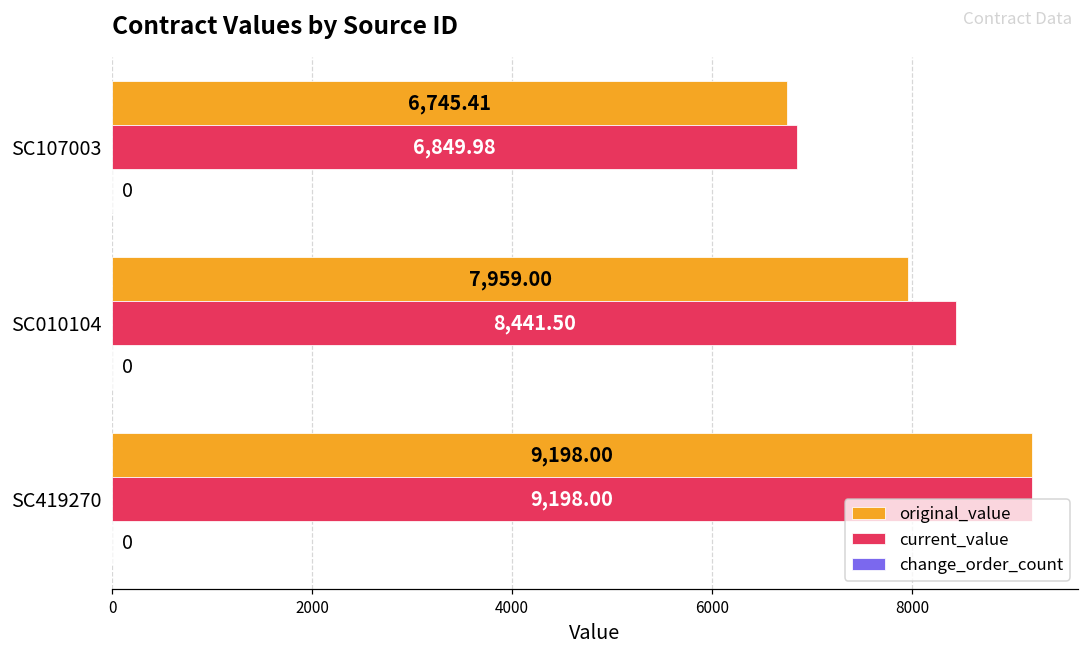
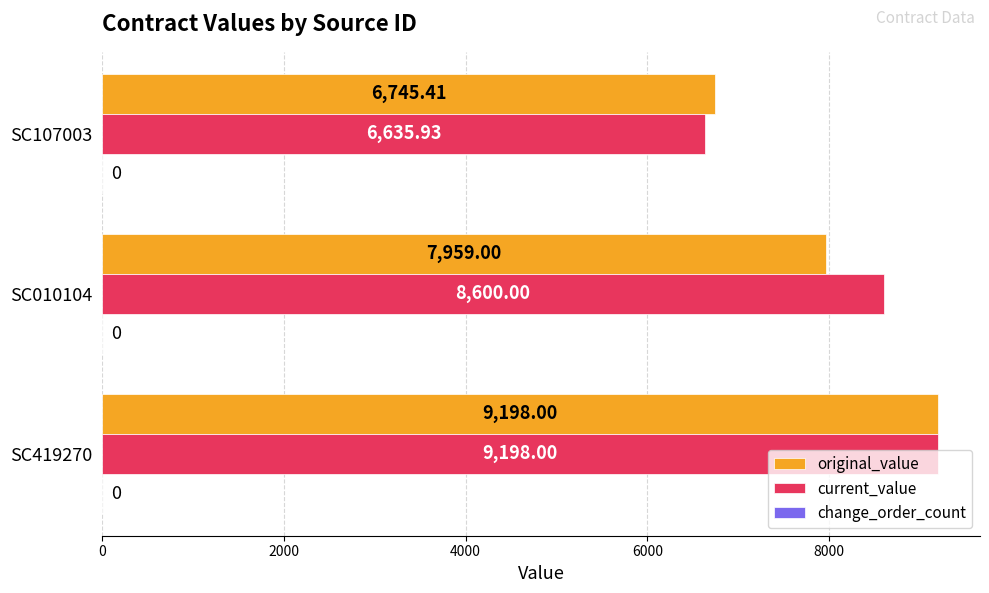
current_value, SC107003: 6,849.98 -> 6,635.93
current_value, SC010104: 8,441.50 -> 8,600.00
